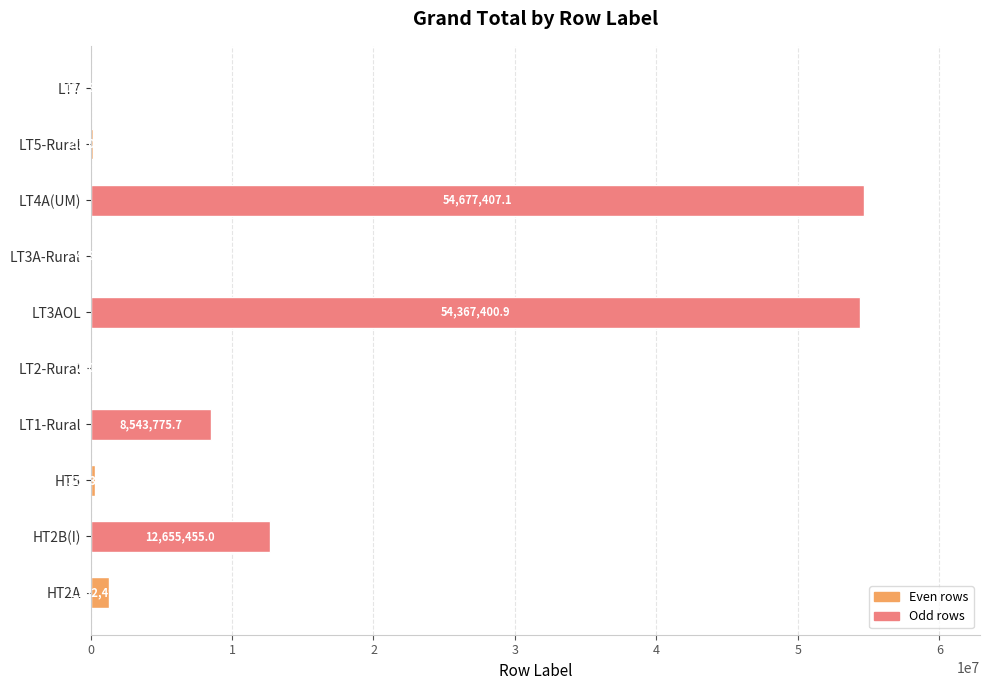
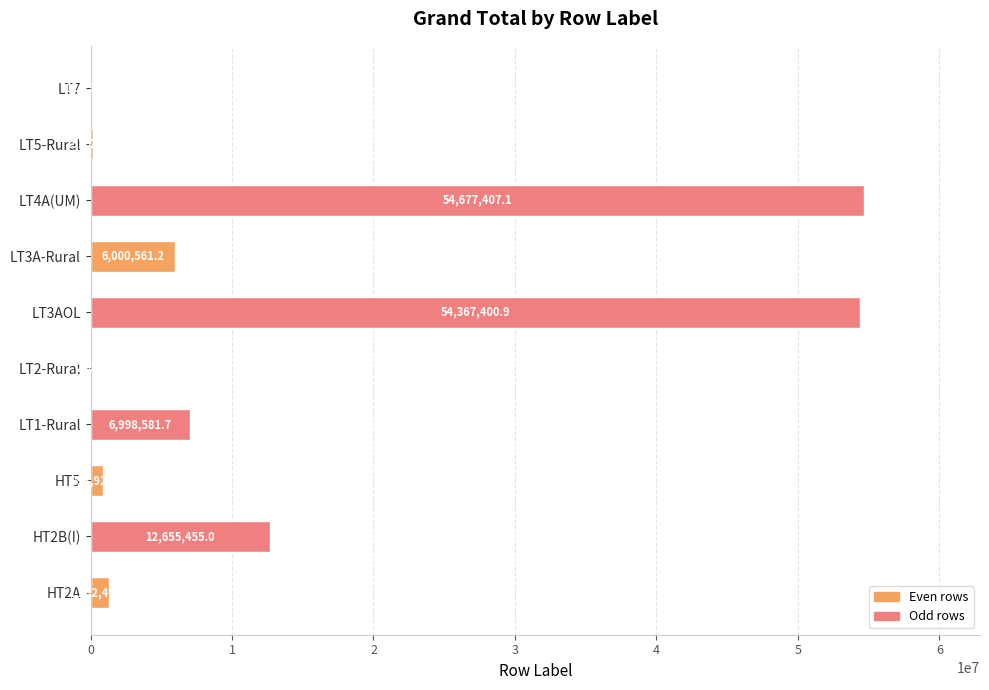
LT3A-Rural: 0 -> 6000000
LT1-Rural: 8,543,775.7 -> 6,998,581.7
HT5: 300000 -> 900000
